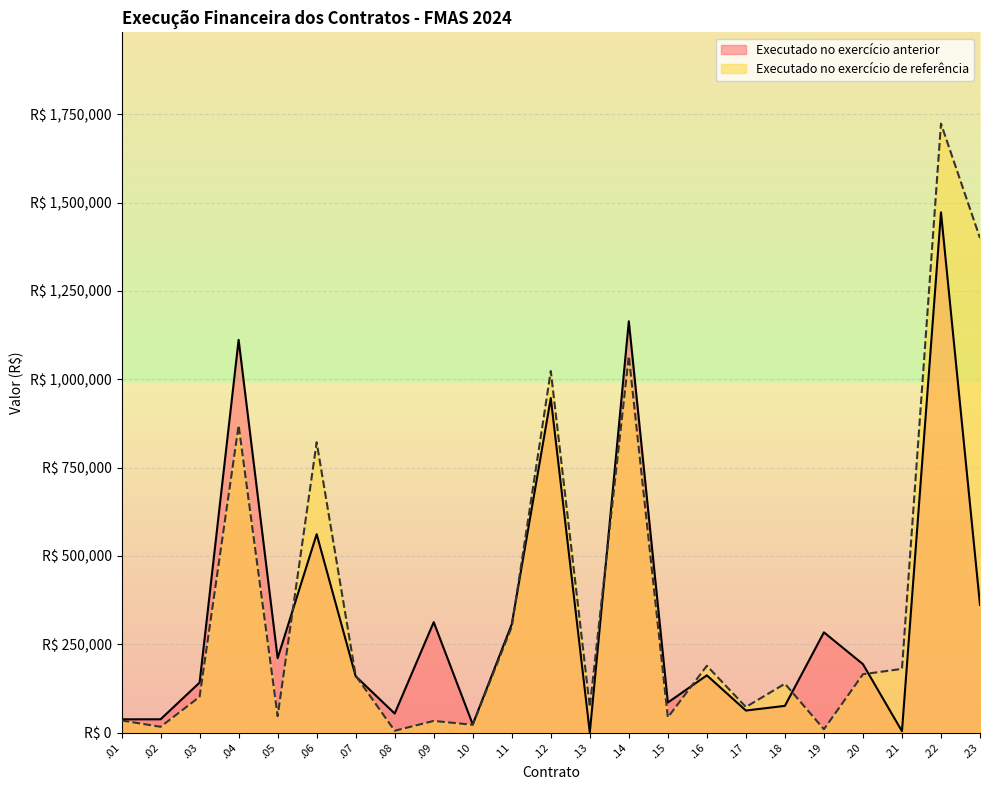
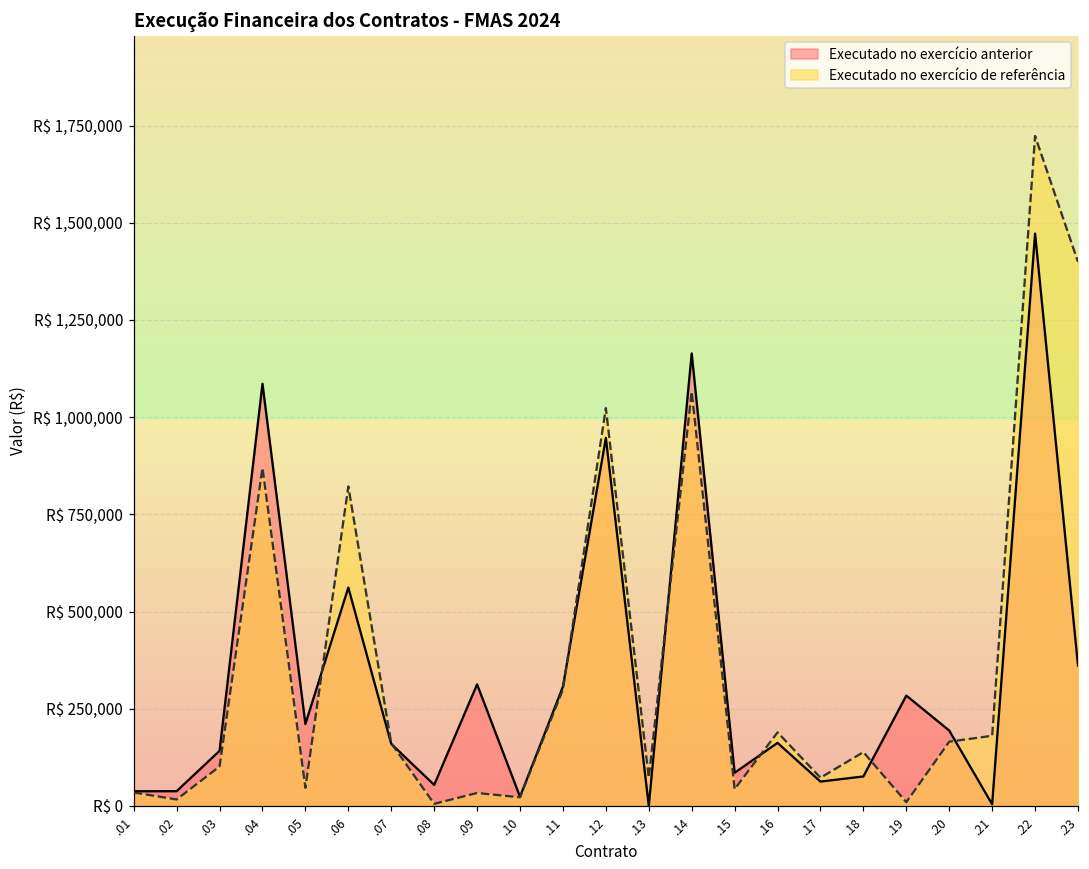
Executado no exercício anterior, .04: R$ 1,110,000 -> R$ 1,090,000
